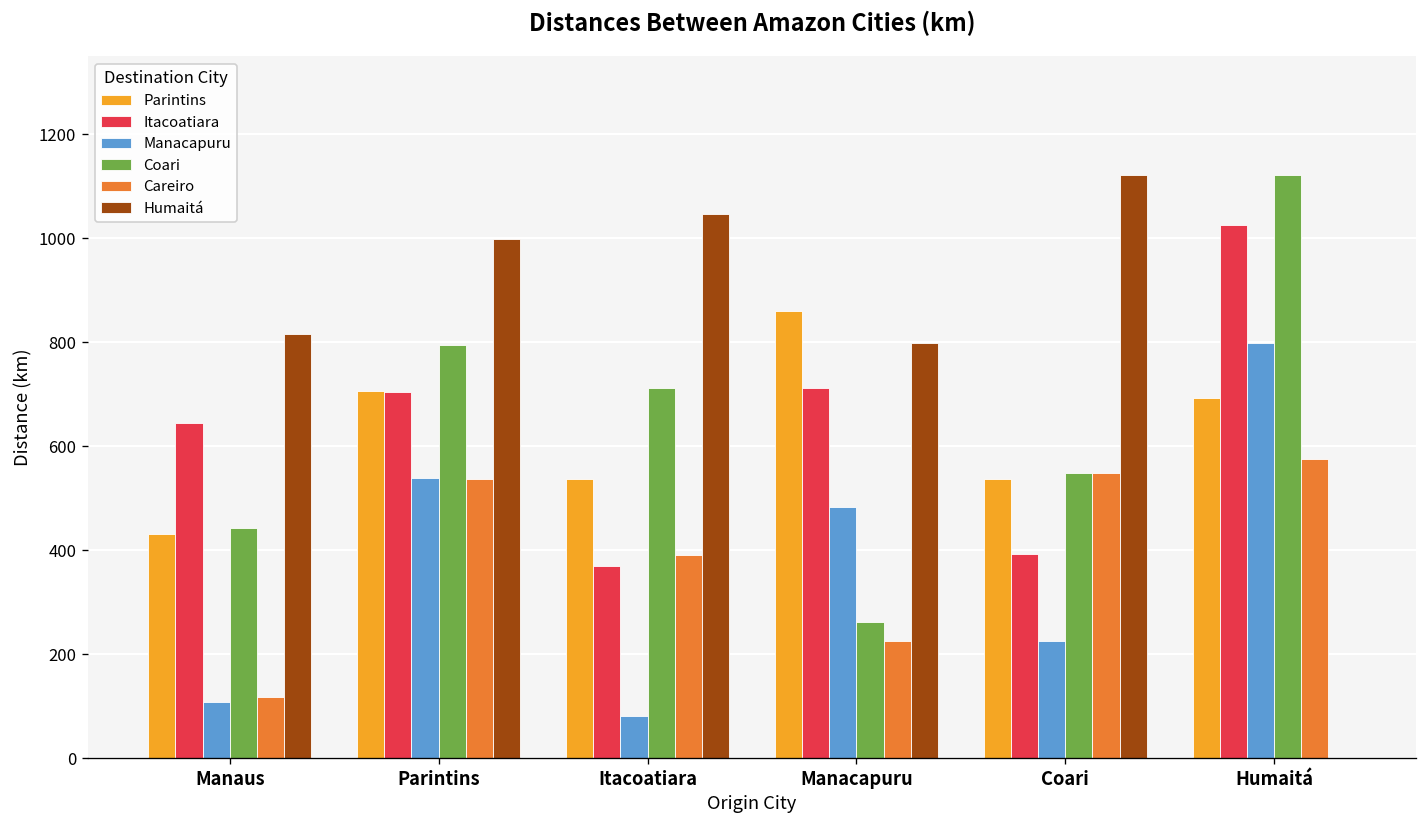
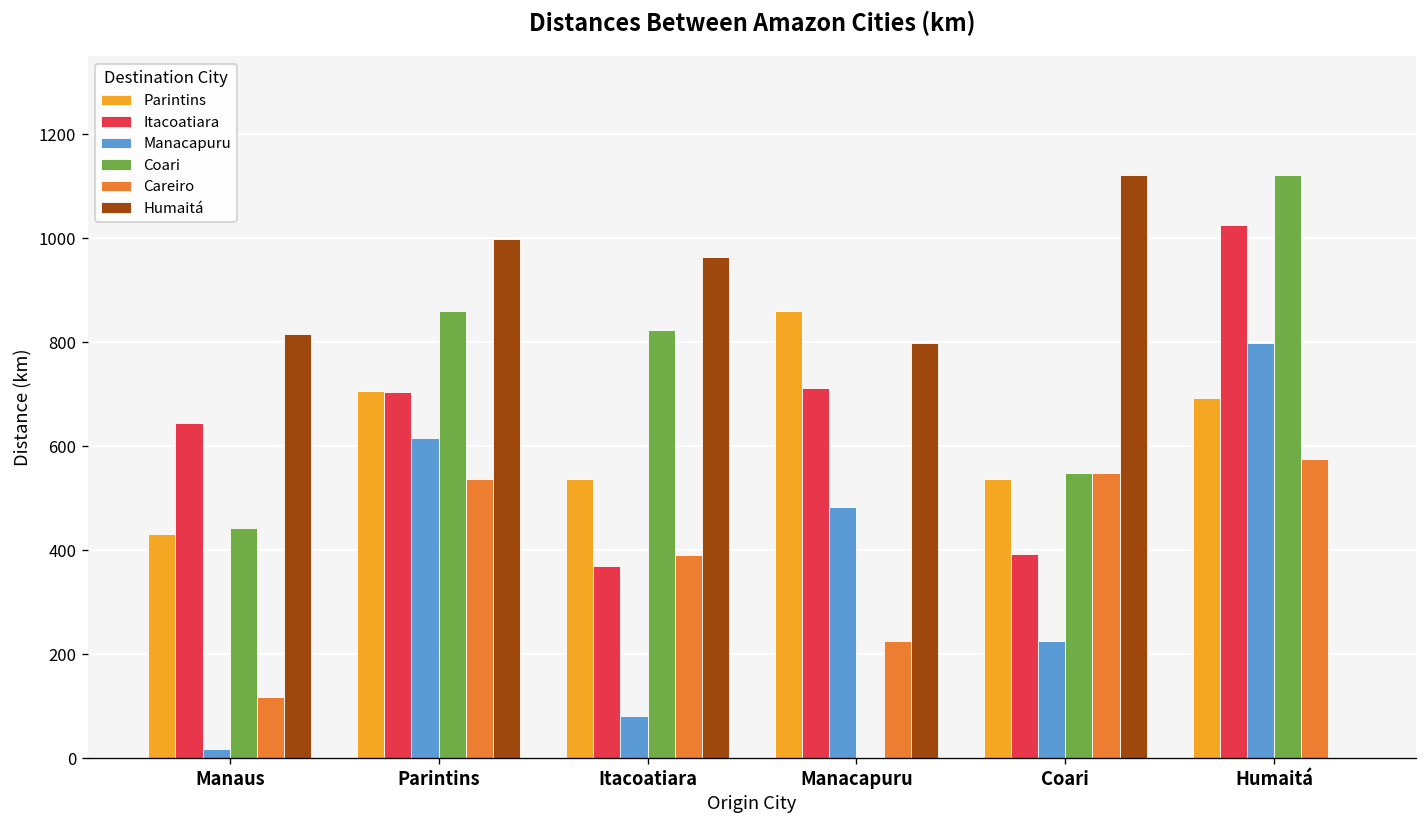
Manacapuru, Manaus: 110 -> 20
Manacapuru, Parintins: 540 -> 620
Coari, Parintins: 790 -> 860
Coari, Itacoatiara: 710 -> 820
Humaitá, Itacoatiara: 1050 -> 960
Coari, Manacapuru: 260 -> 0
